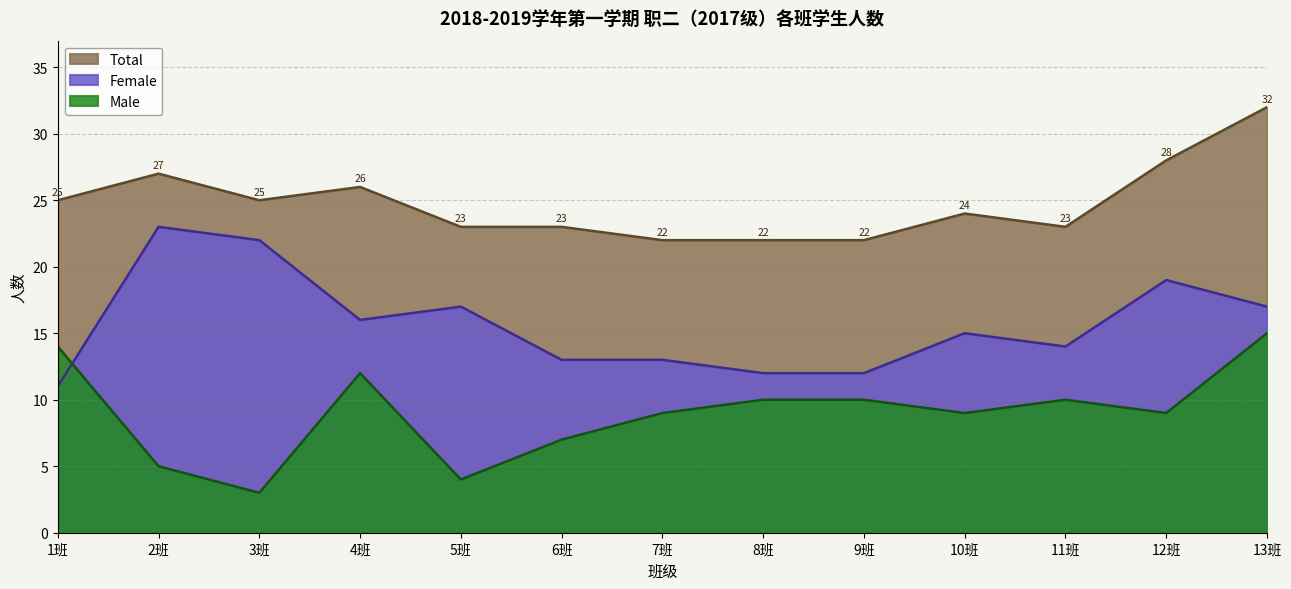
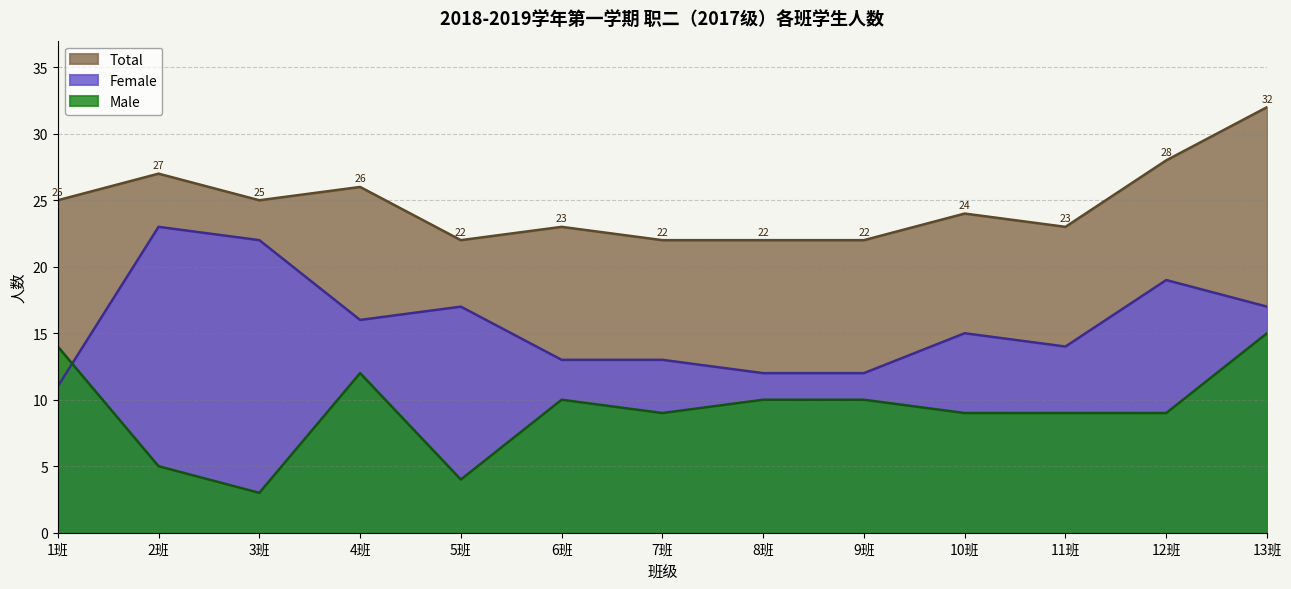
Total, 5班: 23 -> 22
Male, 6班: 7 -> 10
Male, 11班: 10 -> 9
